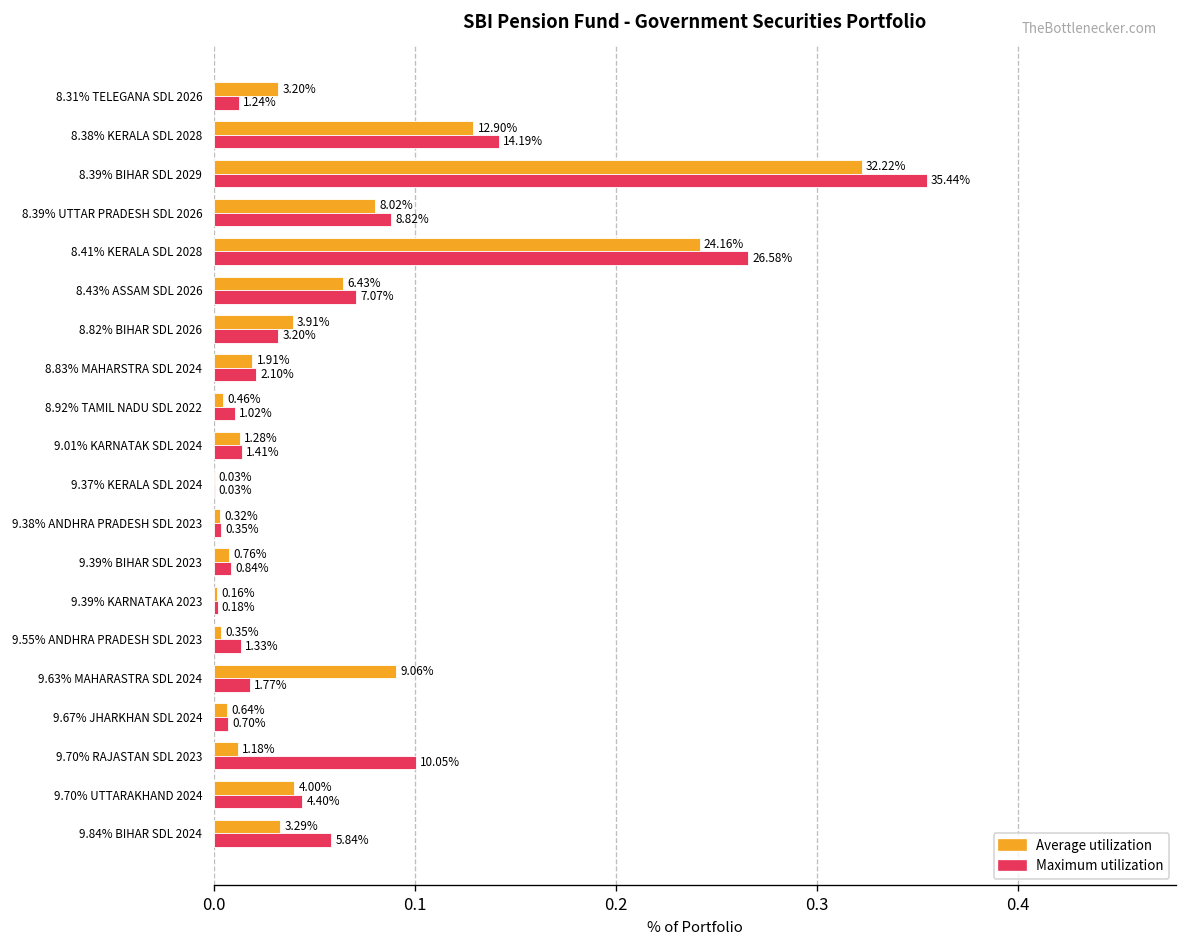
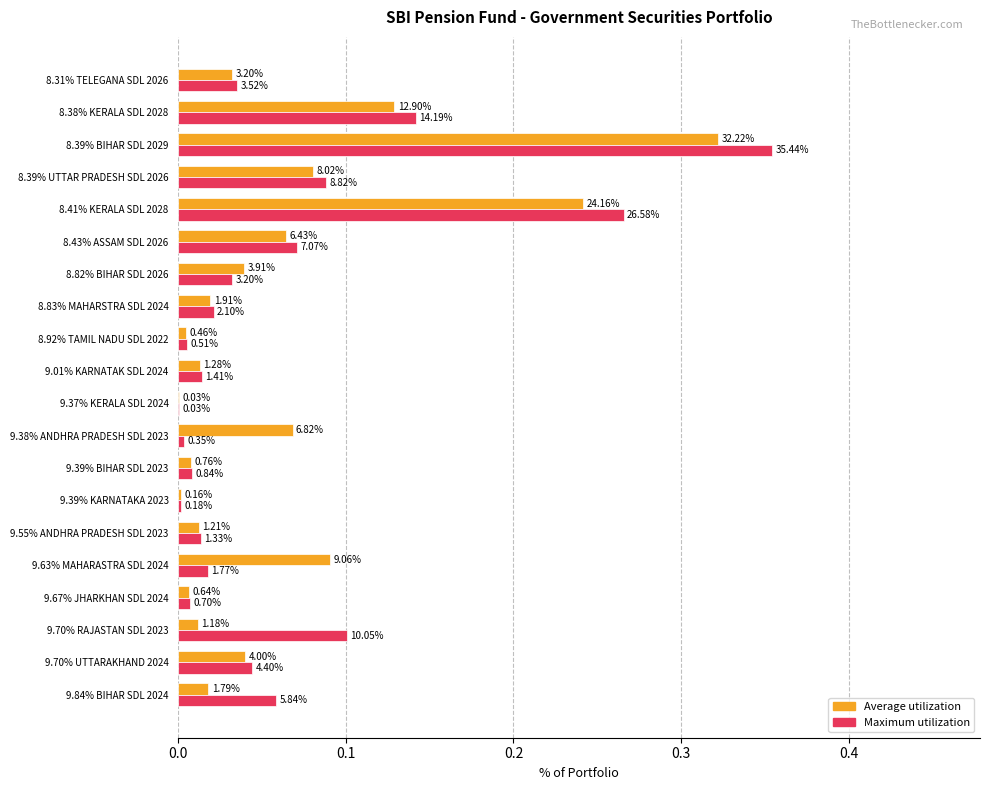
Maximum utilization, 8.31% TELEGANA SDL 2026: 1.24% -> 3.52%
Maximum utilization, 8.92% TAMIL NADU SDL 2022: 1.02% -> 0.51%
Average utilization, 9.38% ANDHRA PRADESH SDL 2023: 0.32% -> 6.82%
Average utilization, 9.55% ANDHRA PRADESH SDL 2023: 0.35% -> 1.21%
Average utilization, 9.84% BIHAR SDL 2024: 3.29% -> 1.79%
